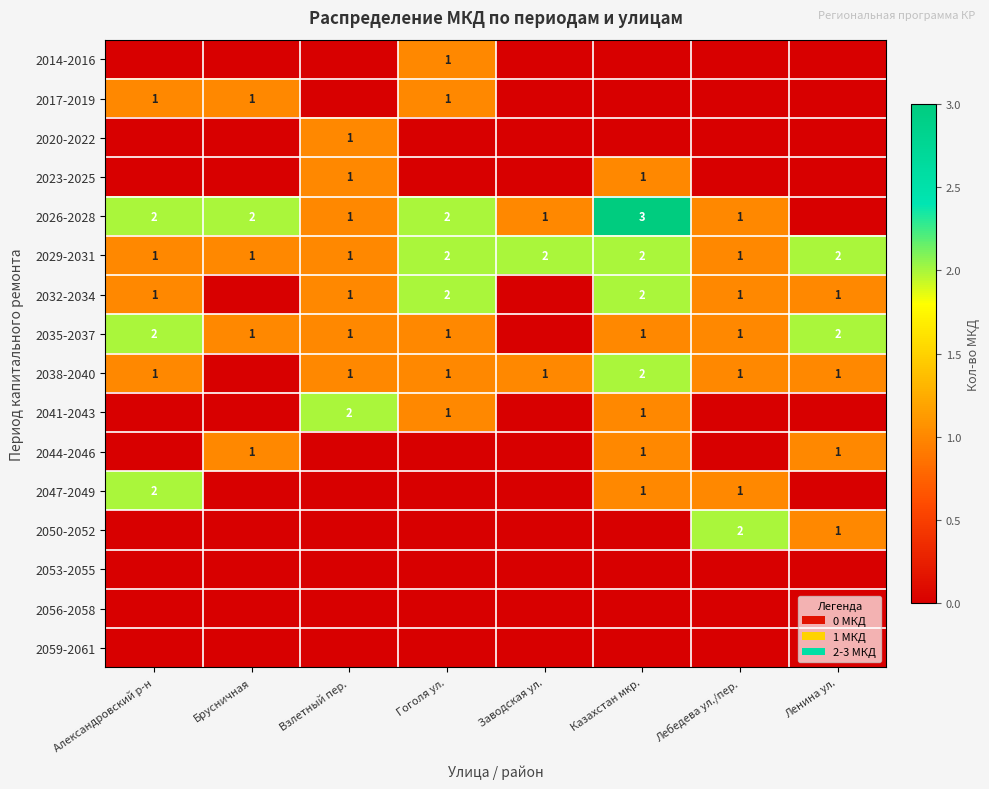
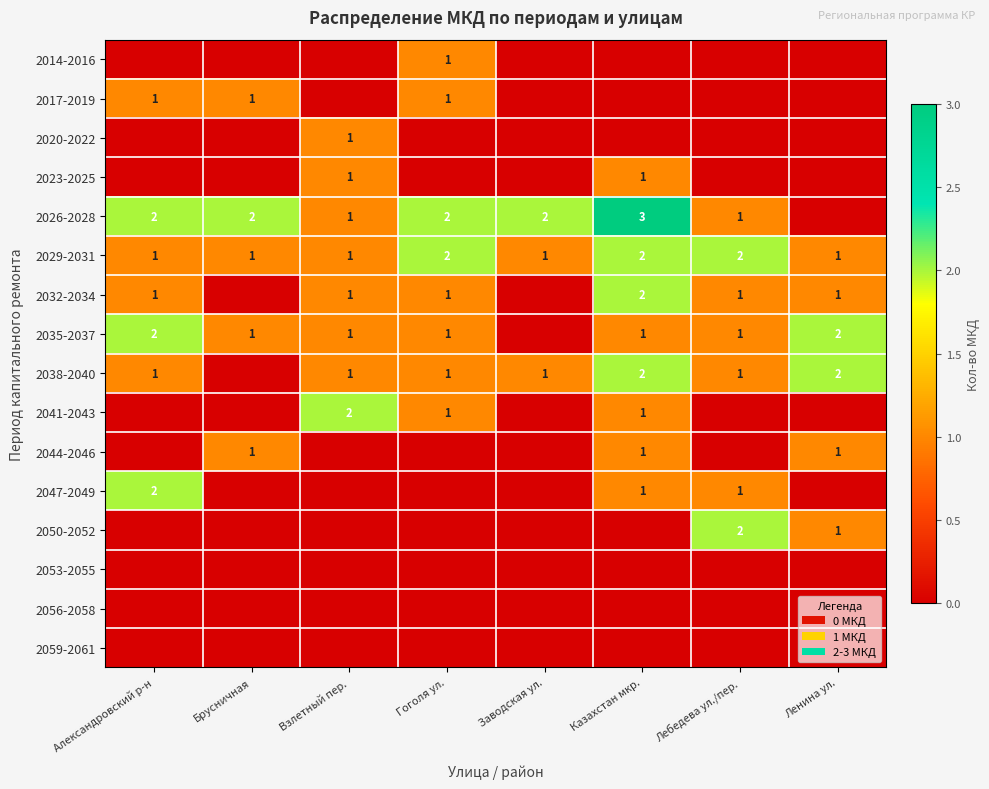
2026-2028, Заводская ул.: 1 -> 2
2029-2031, Заводская ул.: 2 -> 1
2029-2031, Лебедева ул./пер.: 1 -> 2
2029-2031, Ленина ул.: 2 -> 1
2032-2034, Гоголя ул.: 2 -> 1
2038-2040, Ленина ул.: 1 -> 2
